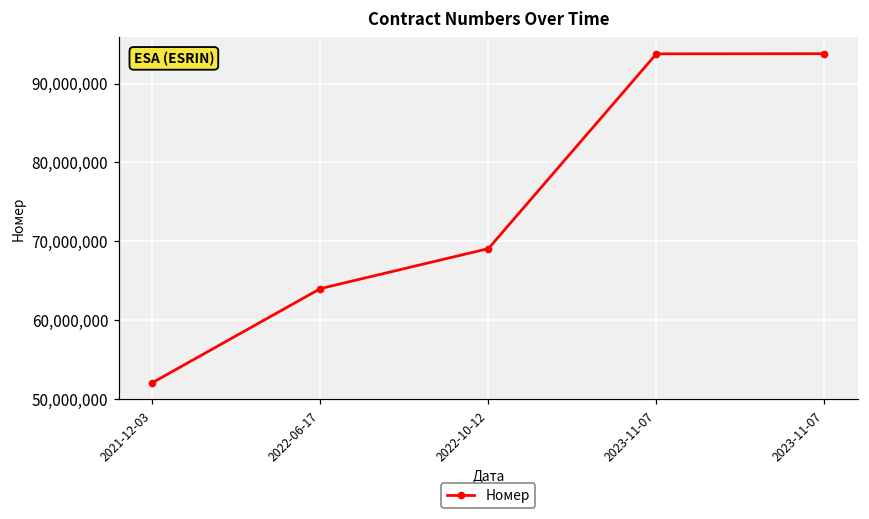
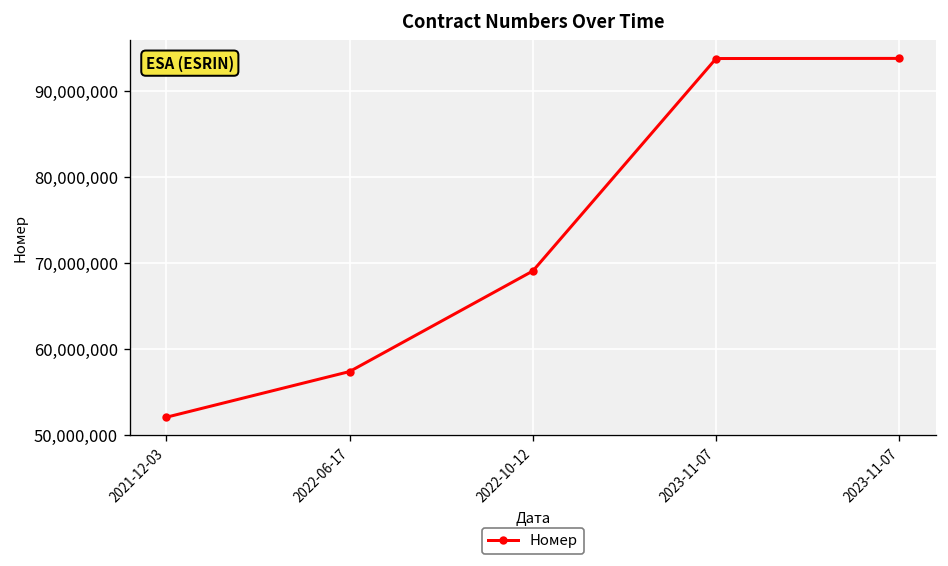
2022-06-17: 64,000,000 -> 57,000,000
